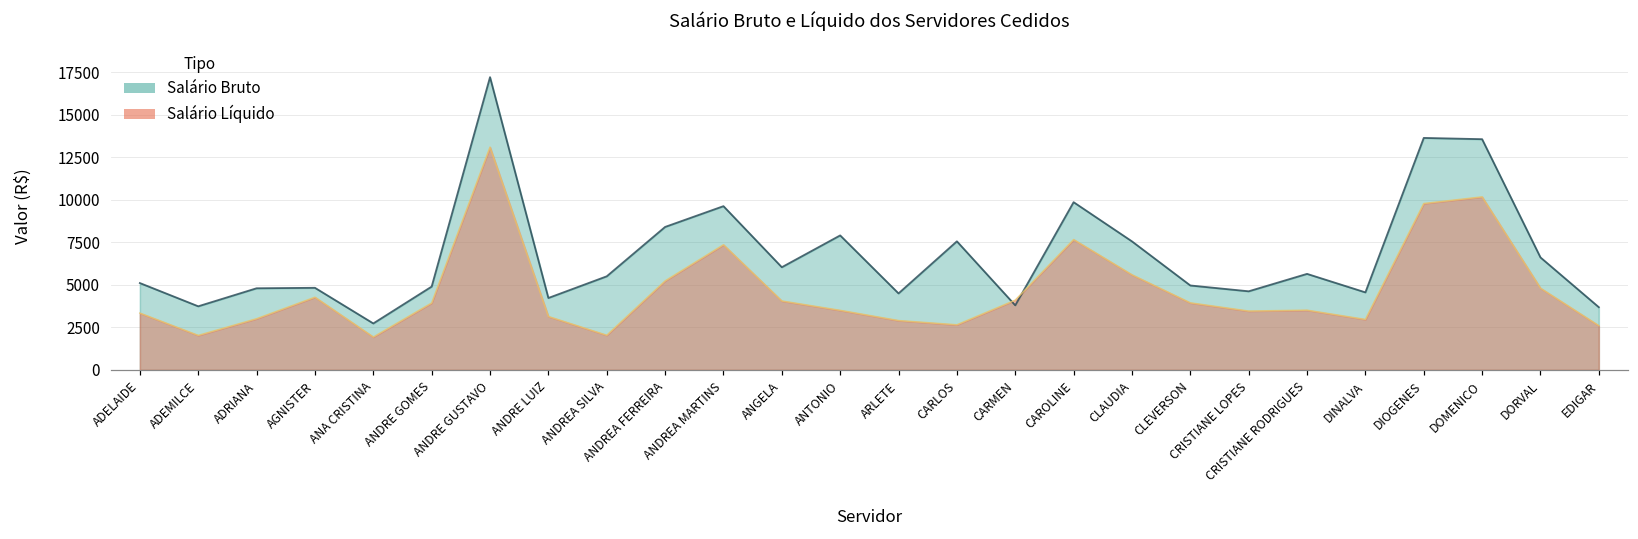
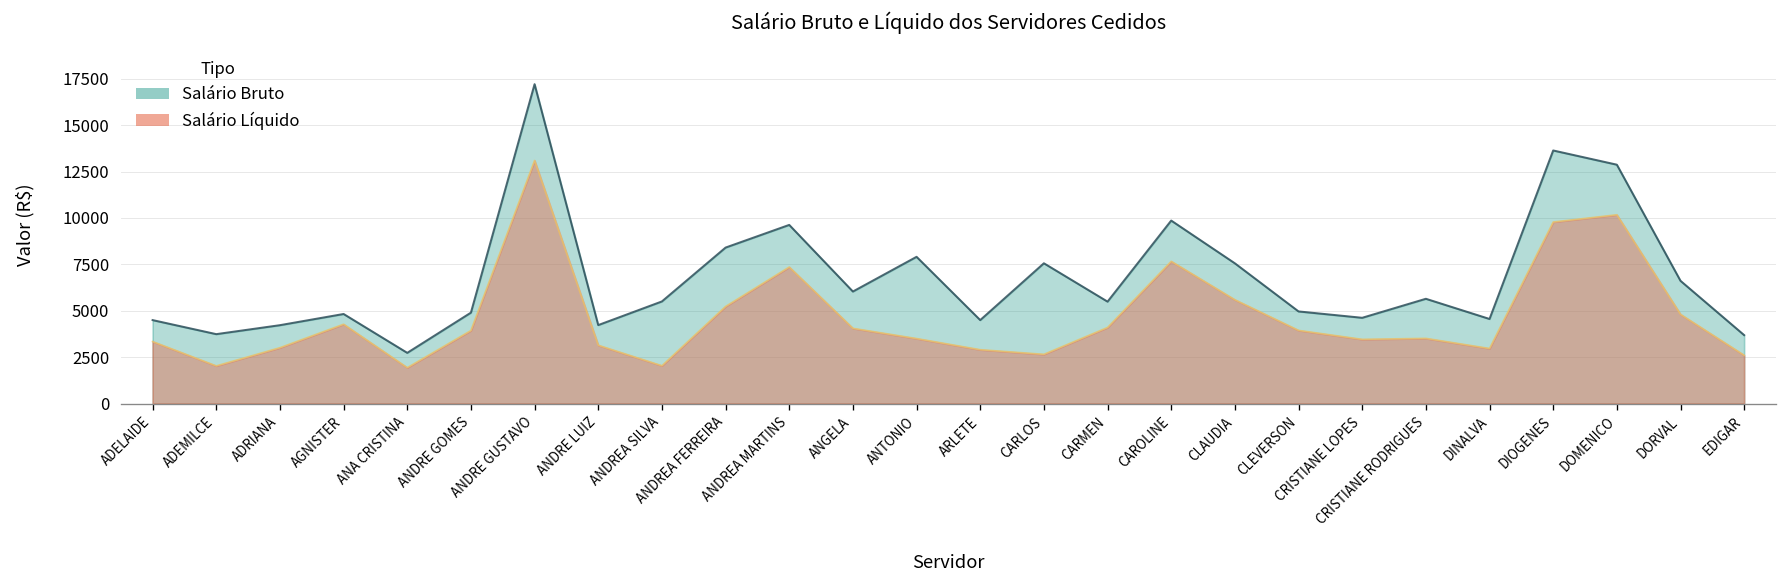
Salário Bruto, ADELAIDE: 5100 -> 4500
Salário Bruto, ADRIANA: 4800 -> 4200
Salário Bruto, CARMEN: 3800 -> 5500
Salário Bruto, DOMENICO: 13600 -> 12900
